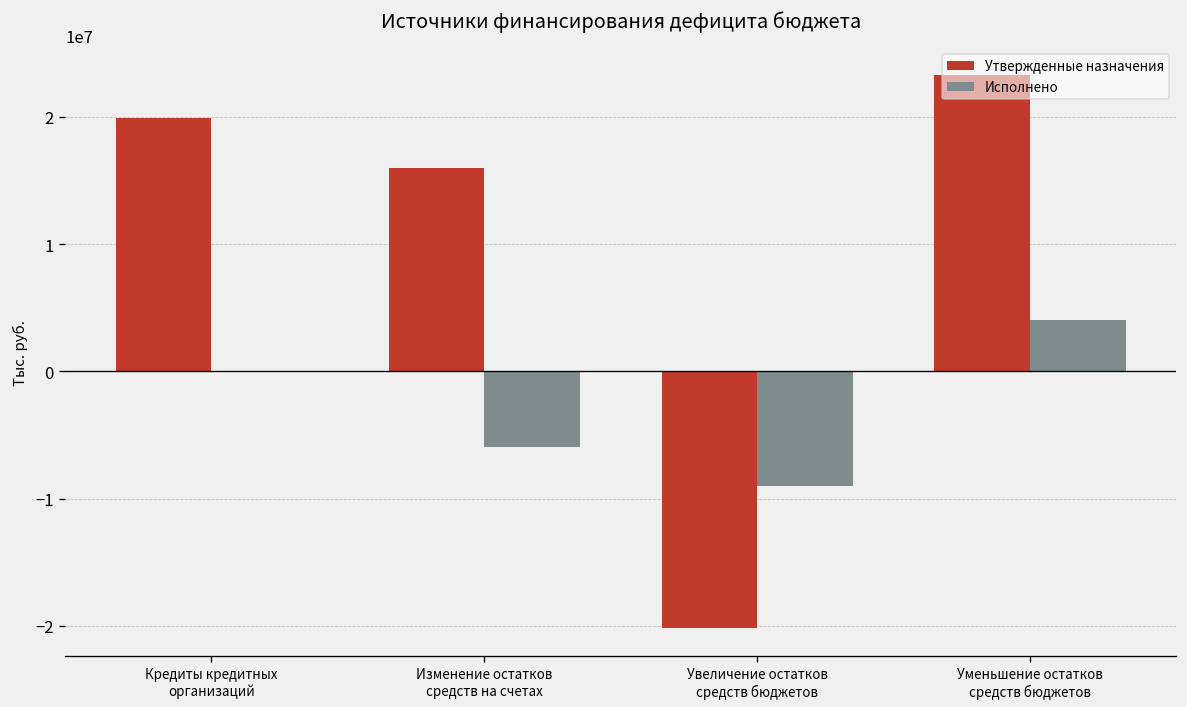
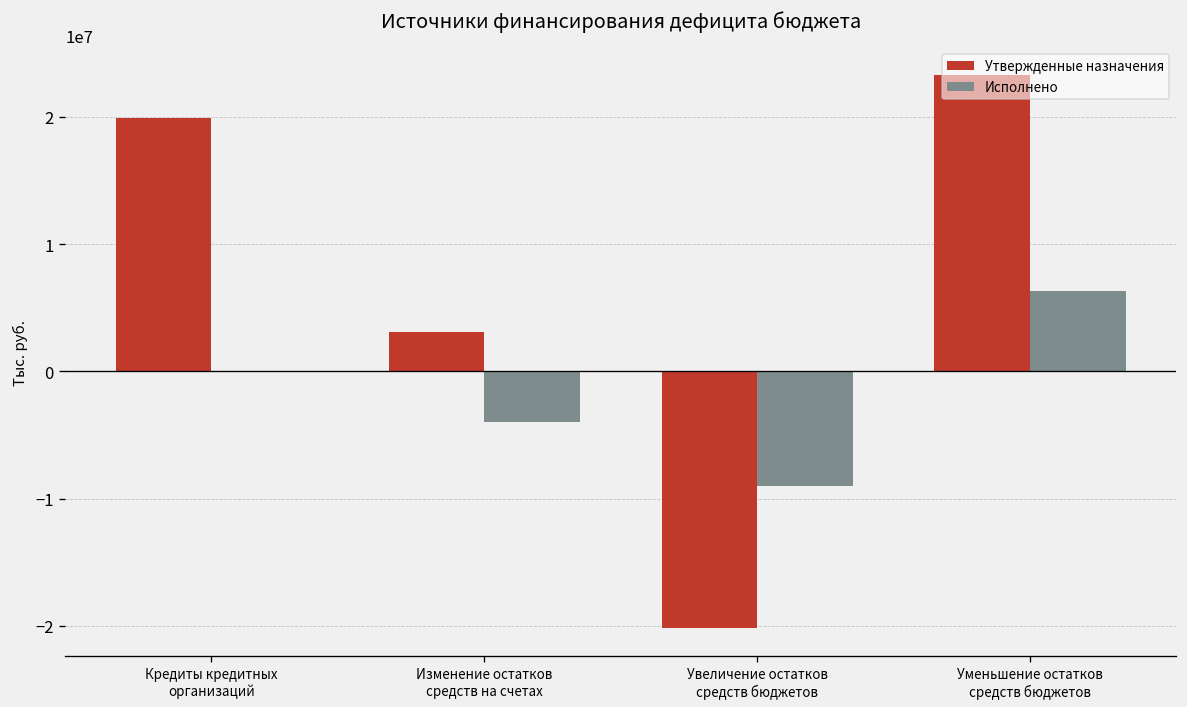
Утвержденные назначения, Изменение остатков средств на счетах: 16000000 -> 3100000
Исполнено, Изменение остатков средств на счетах: -6000000 -> -4000000
Исполнено, Уменьшение остатков средств бюджетов: 4000000 -> 6300000
